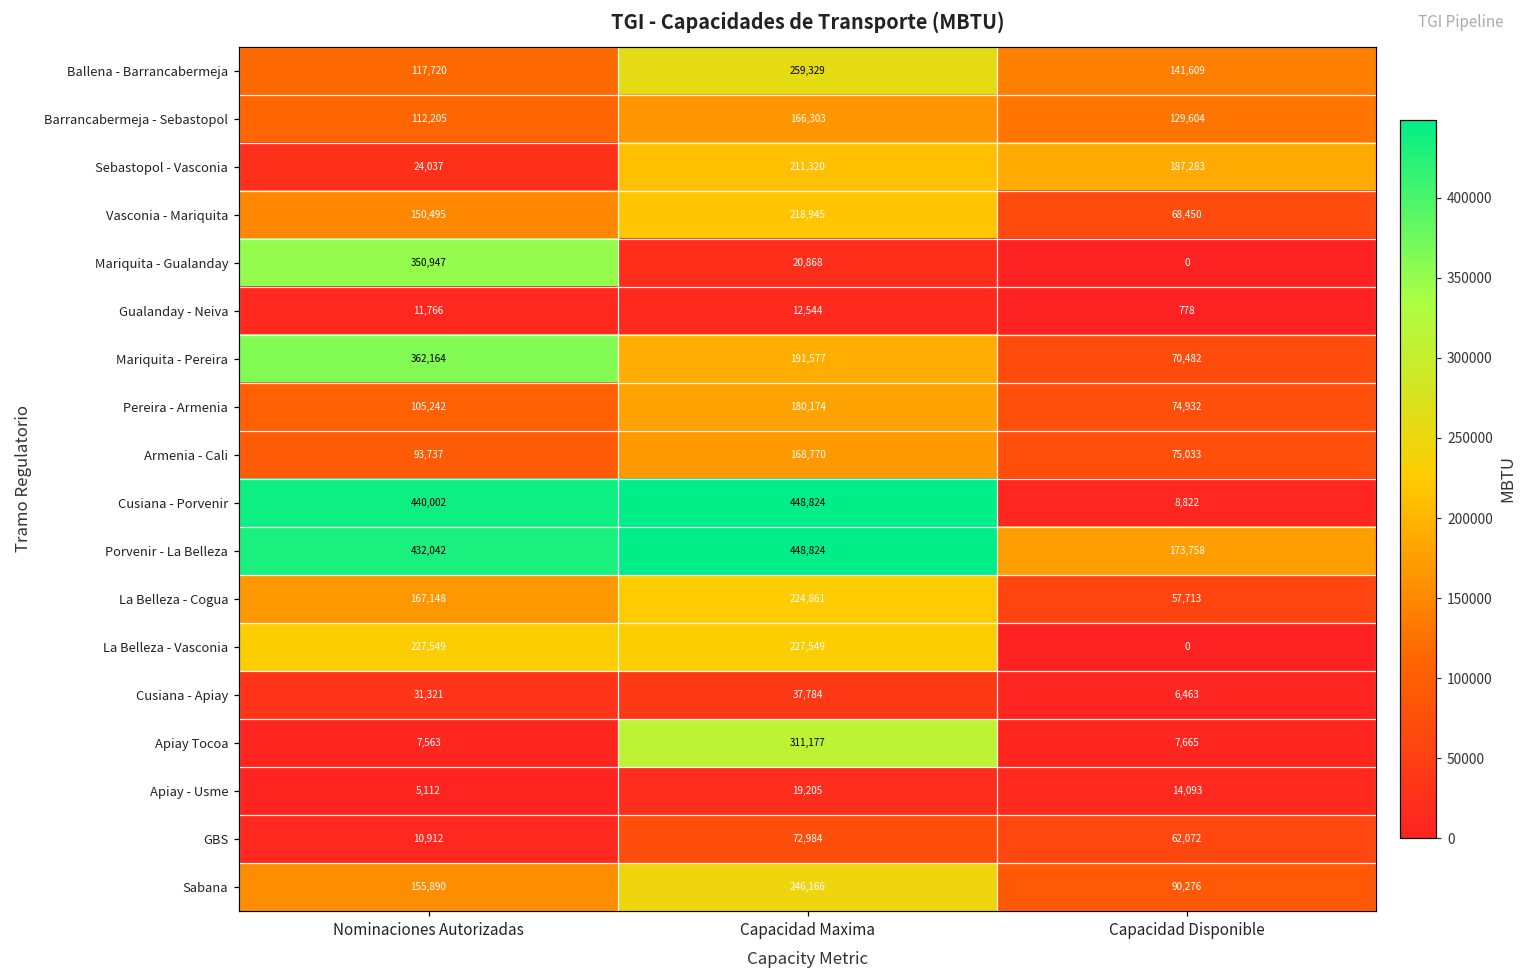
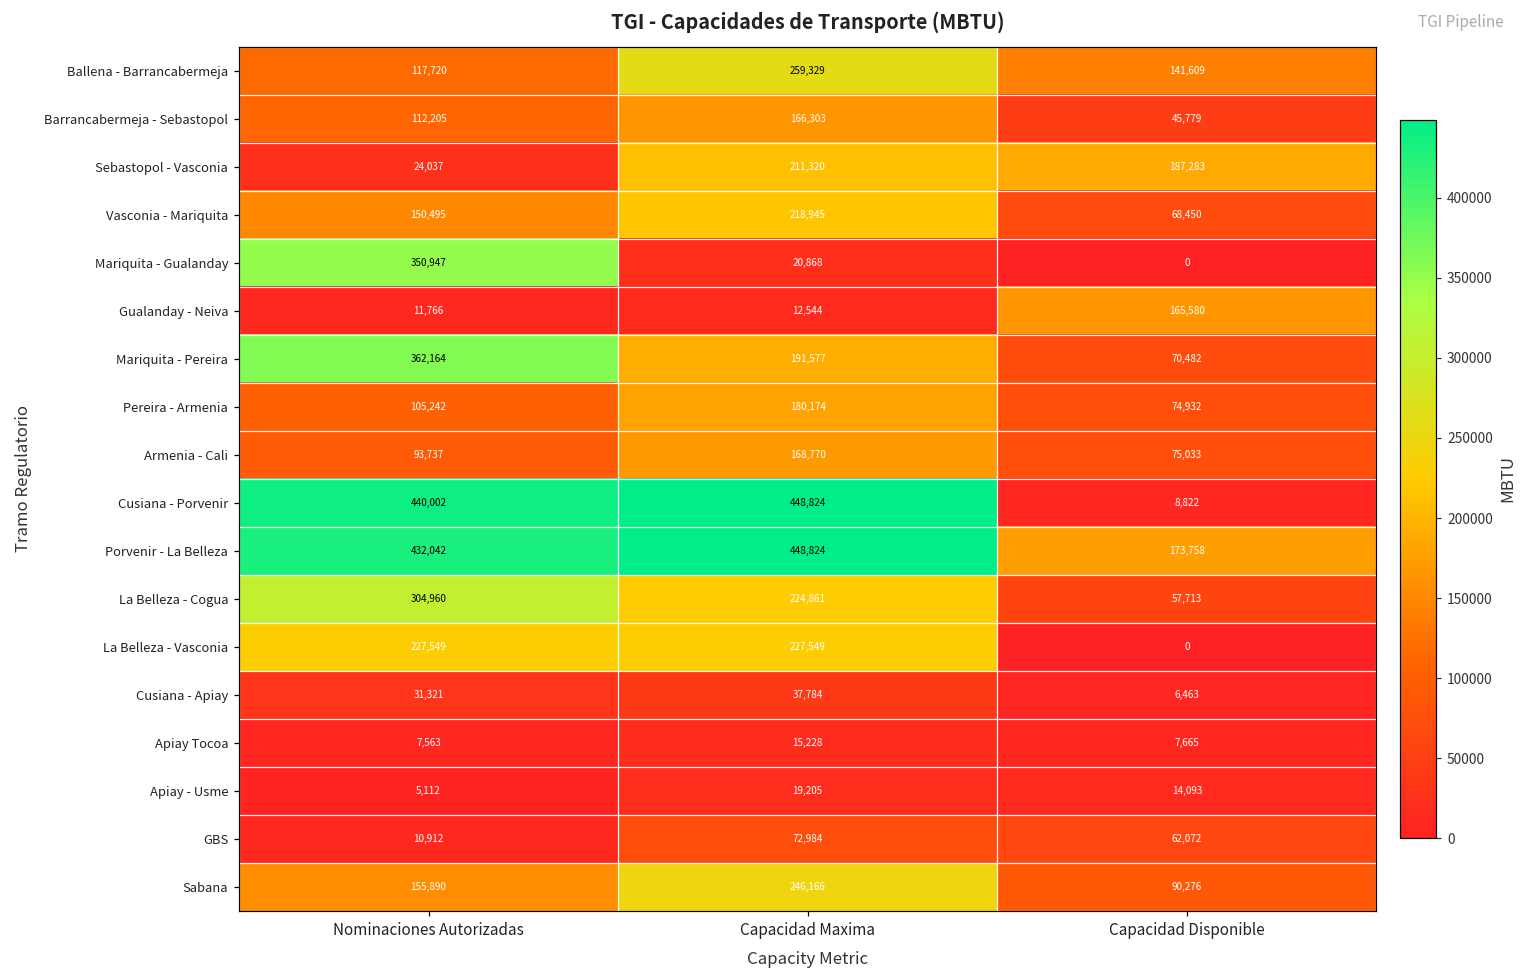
Barrancabermeja - Sebastopol, Capacidad Disponible: 129,604 -> 45,779
Gualanday - Neiva, Capacidad Disponible: 778 -> 165,580
La Belleza - Cogua, Nominaciones Autorizadas: 167,148 -> 304,960
Apiay Tocoa, Capacidad Maxima: 311,177 -> 15,228
